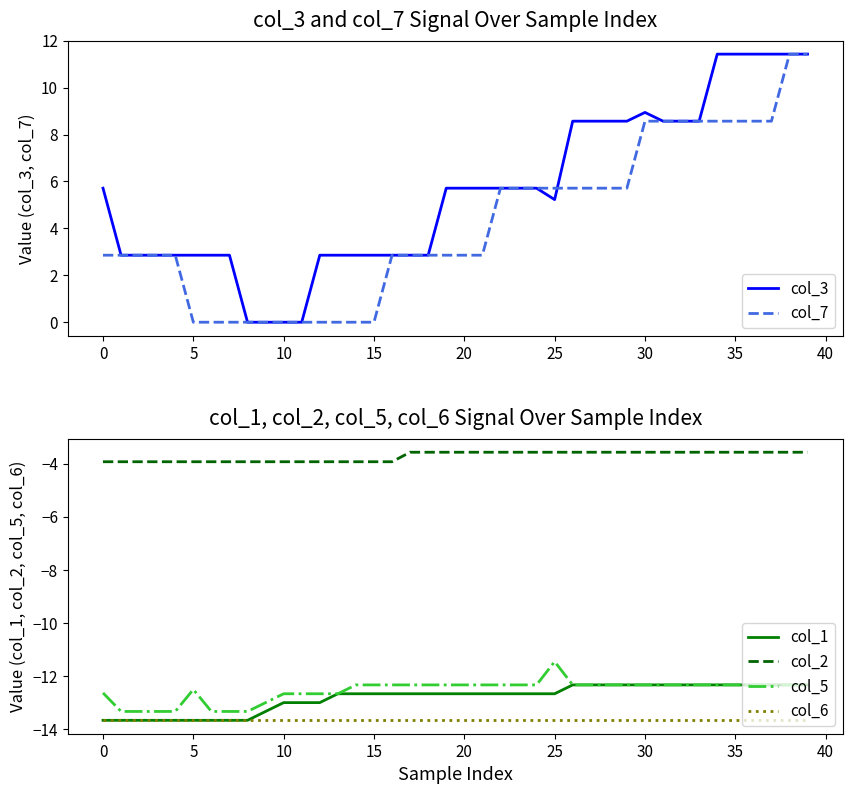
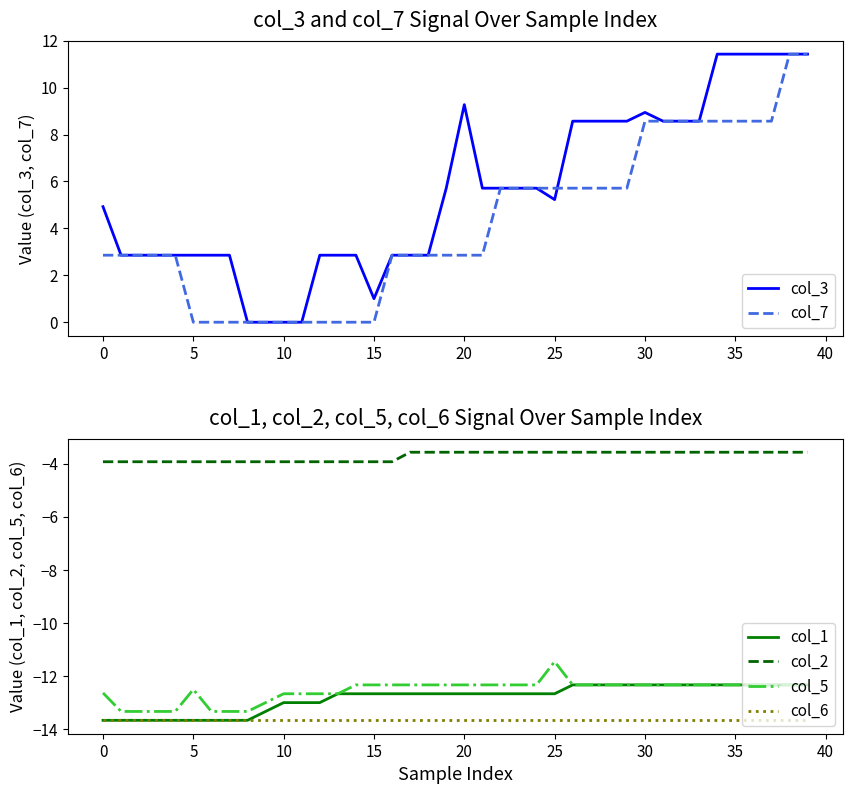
col_3 and col_7 Signal Over Sample Index, col_3, 0: 5.7 -> 4.9
col_3 and col_7 Signal Over Sample Index, col_3, 15: 2.9 -> 1.0
col_3 and col_7 Signal Over Sample Index, col_3, 20: 5.7 -> 9.3
